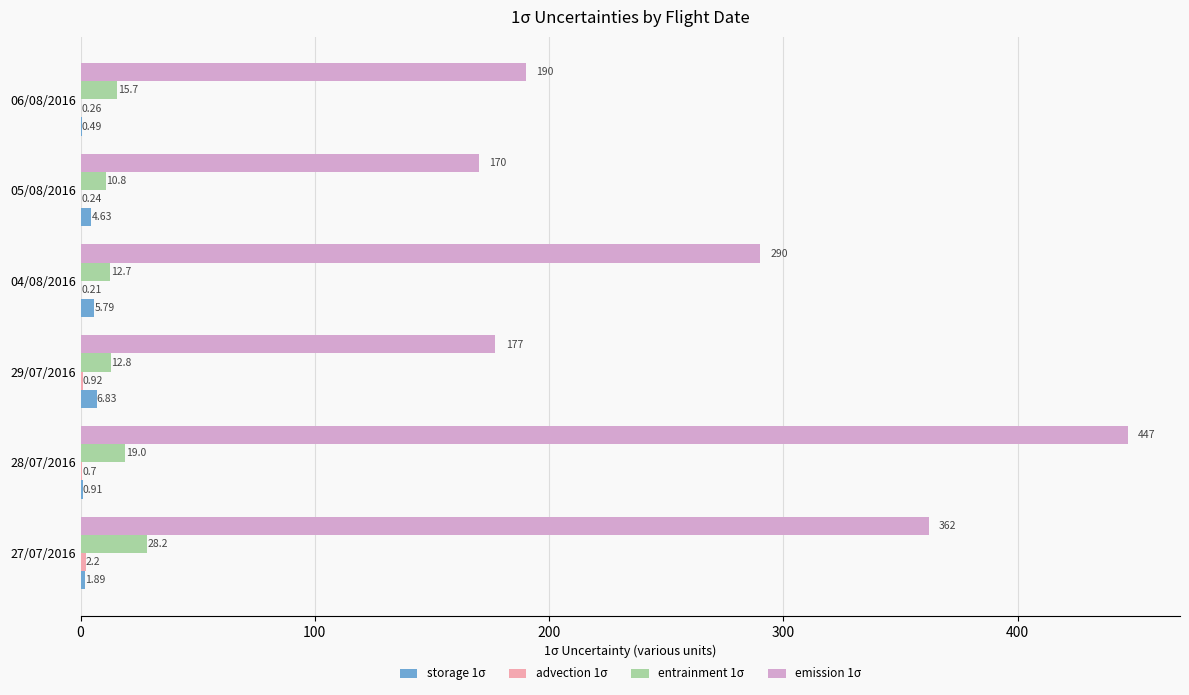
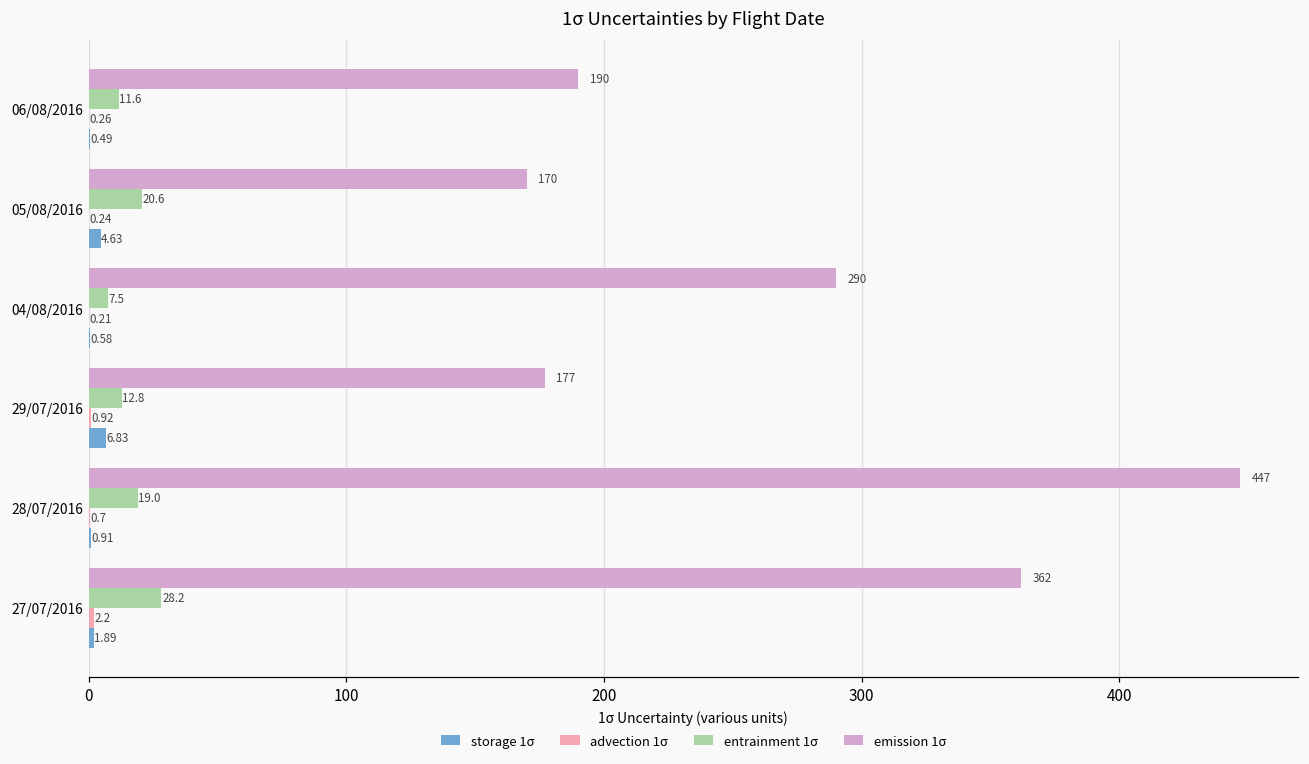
entrainment 1σ, 06/08/2016: 15.7 -> 11.6
entrainment 1σ, 05/08/2016: 10.8 -> 20.6
entrainment 1σ, 04/08/2016: 12.7 -> 7.5
storage 1σ, 04/08/2016: 5.79 -> 0.58
